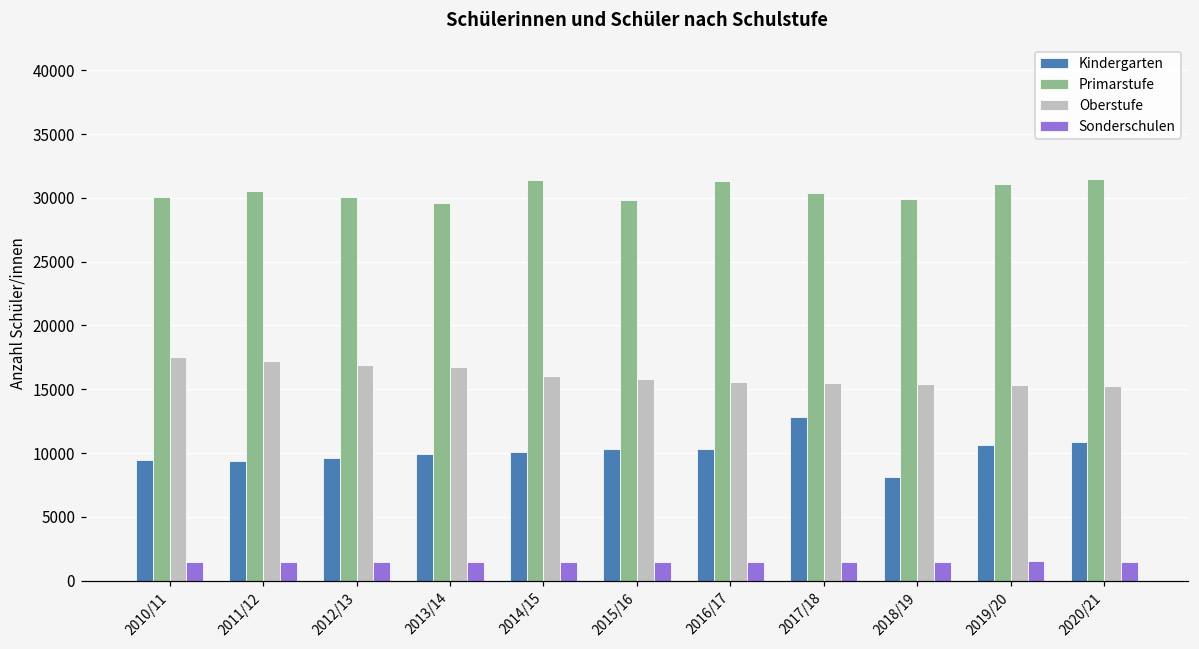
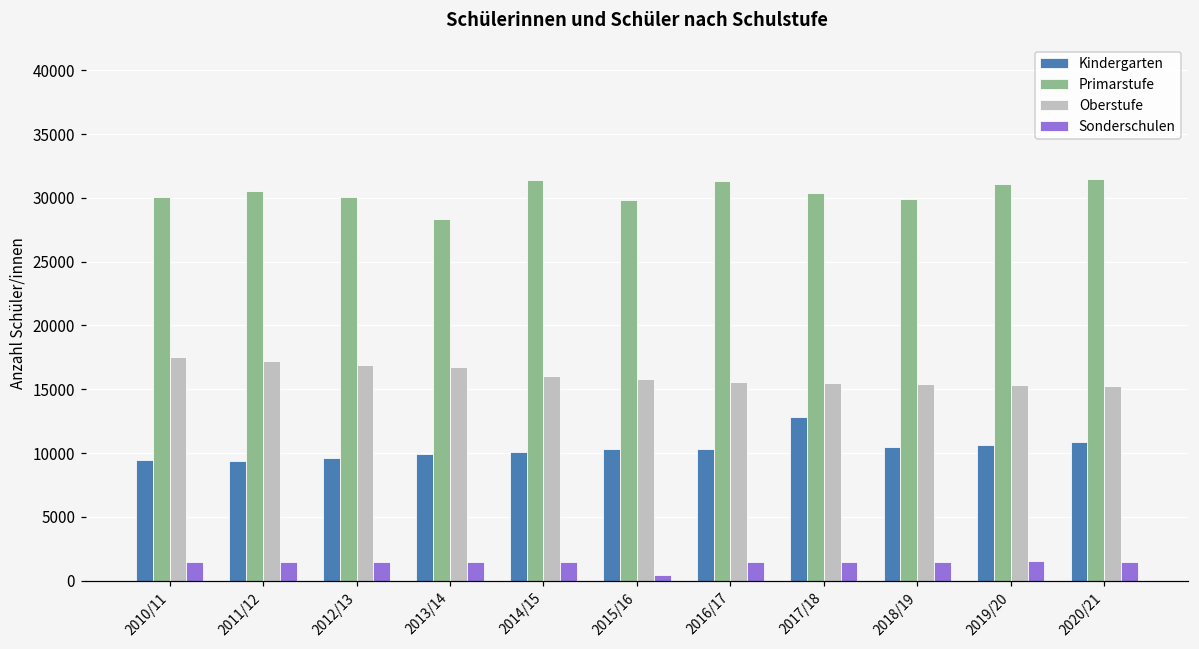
Primarstufe, 2013/14: 29600 -> 28300
Sonderschulen, 2015/16: 1500 -> 500
Kindergarten, 2018/19: 8100 -> 10500
